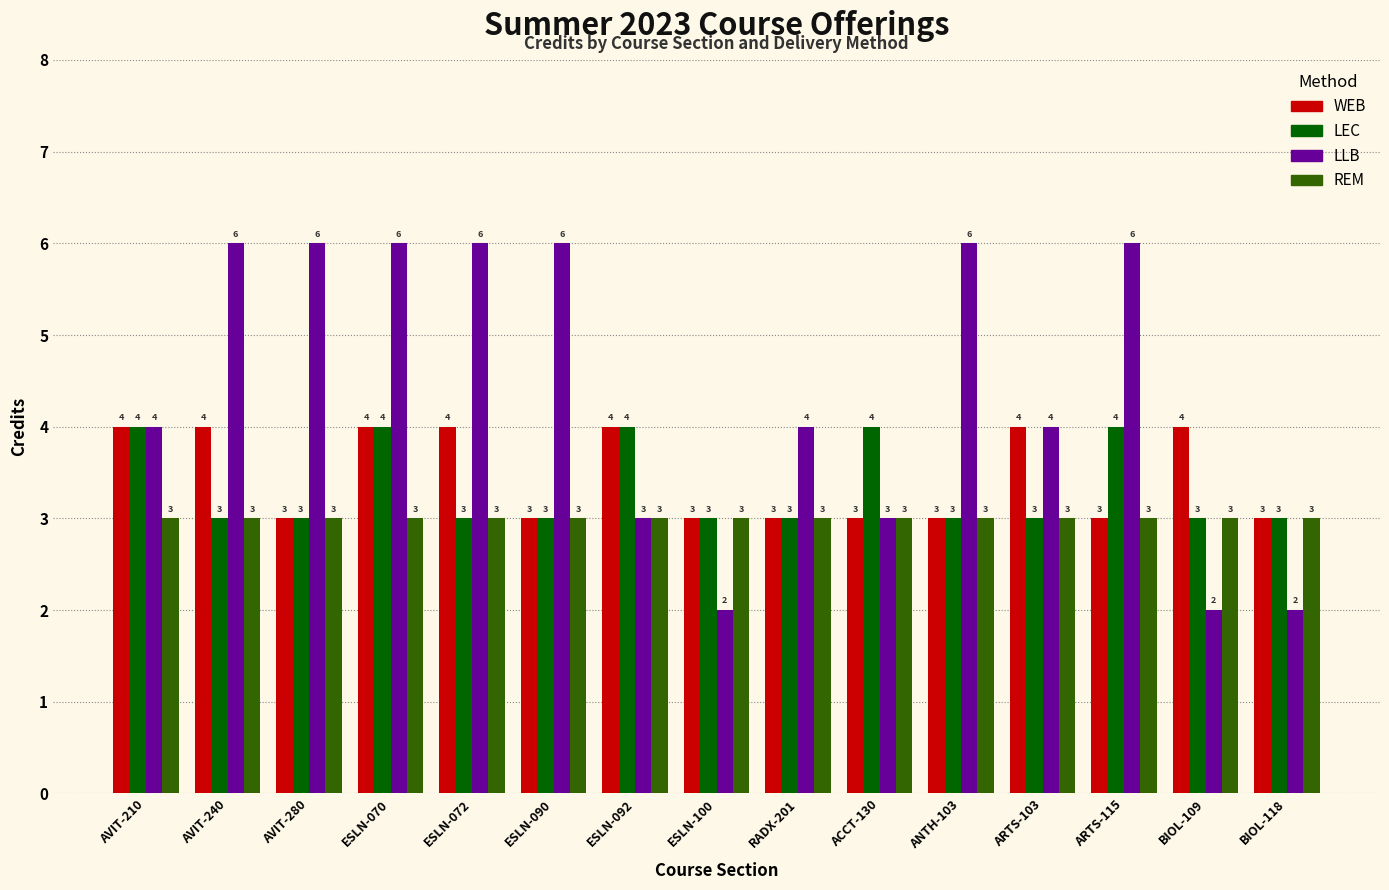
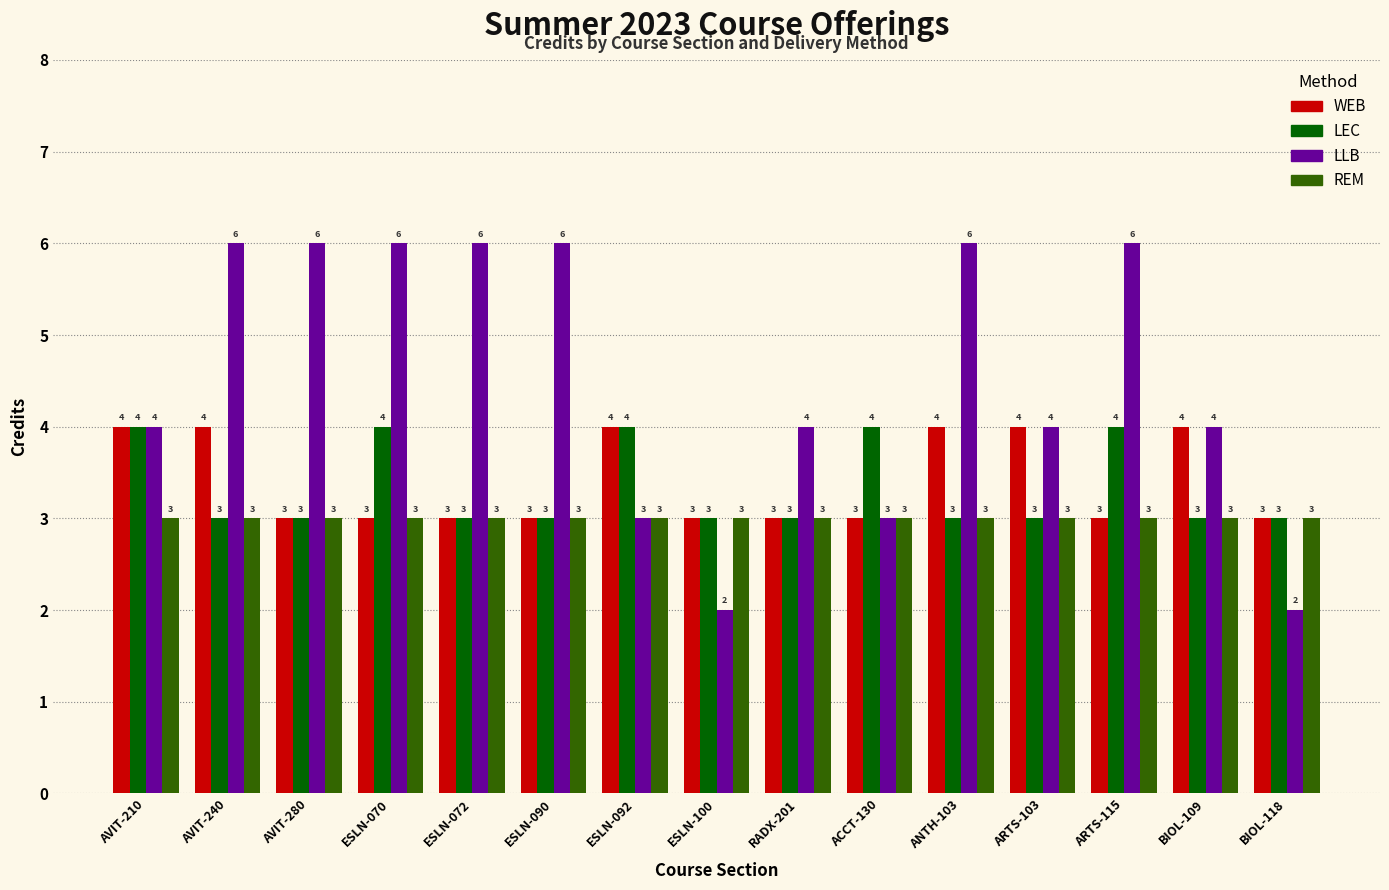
WEB, ESLN-070: 4 -> 3
WEB, ESLN-072: 4 -> 3
WEB, ANTH-103: 3 -> 4
LLB, BIOL-109: 2 -> 4
